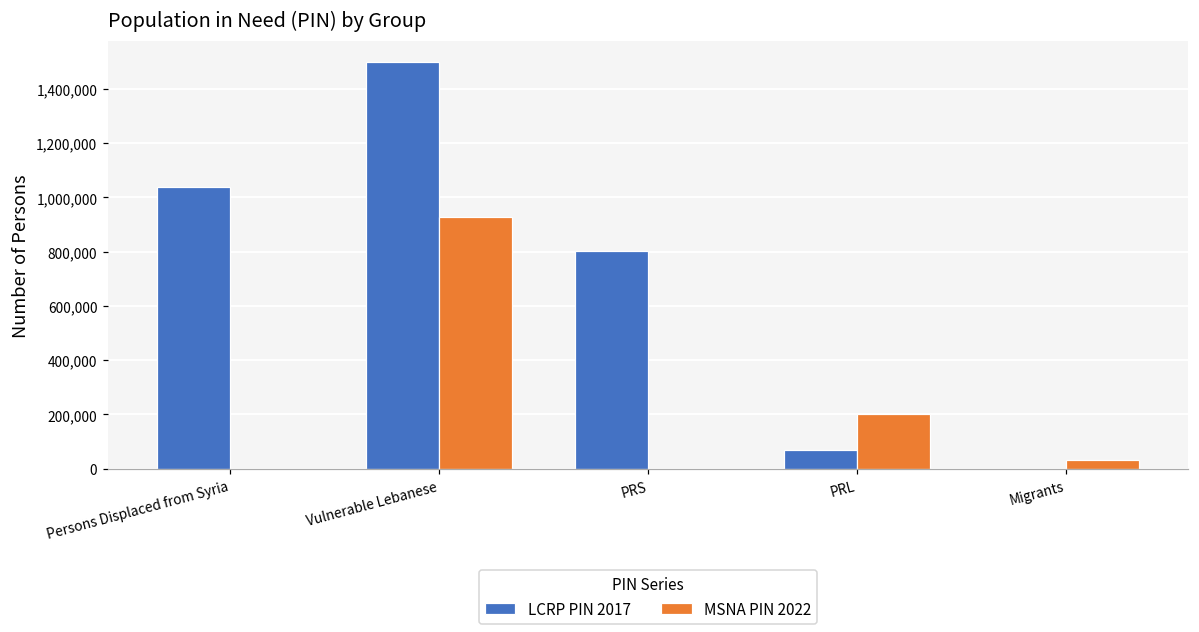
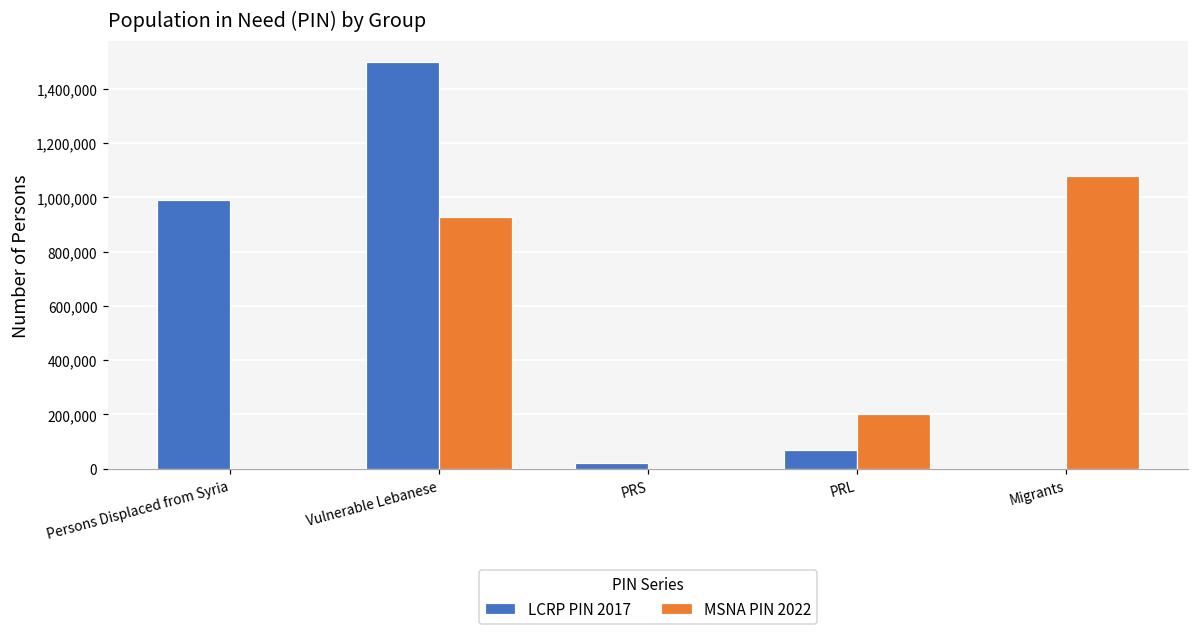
LCRP PIN 2017, Persons Displaced from Syria: 1,040,000 -> 990,000
LCRP PIN 2017, PRS: 800,000 -> 20,000
MSNA PIN 2022, Migrants: 30,000 -> 1,080,000
